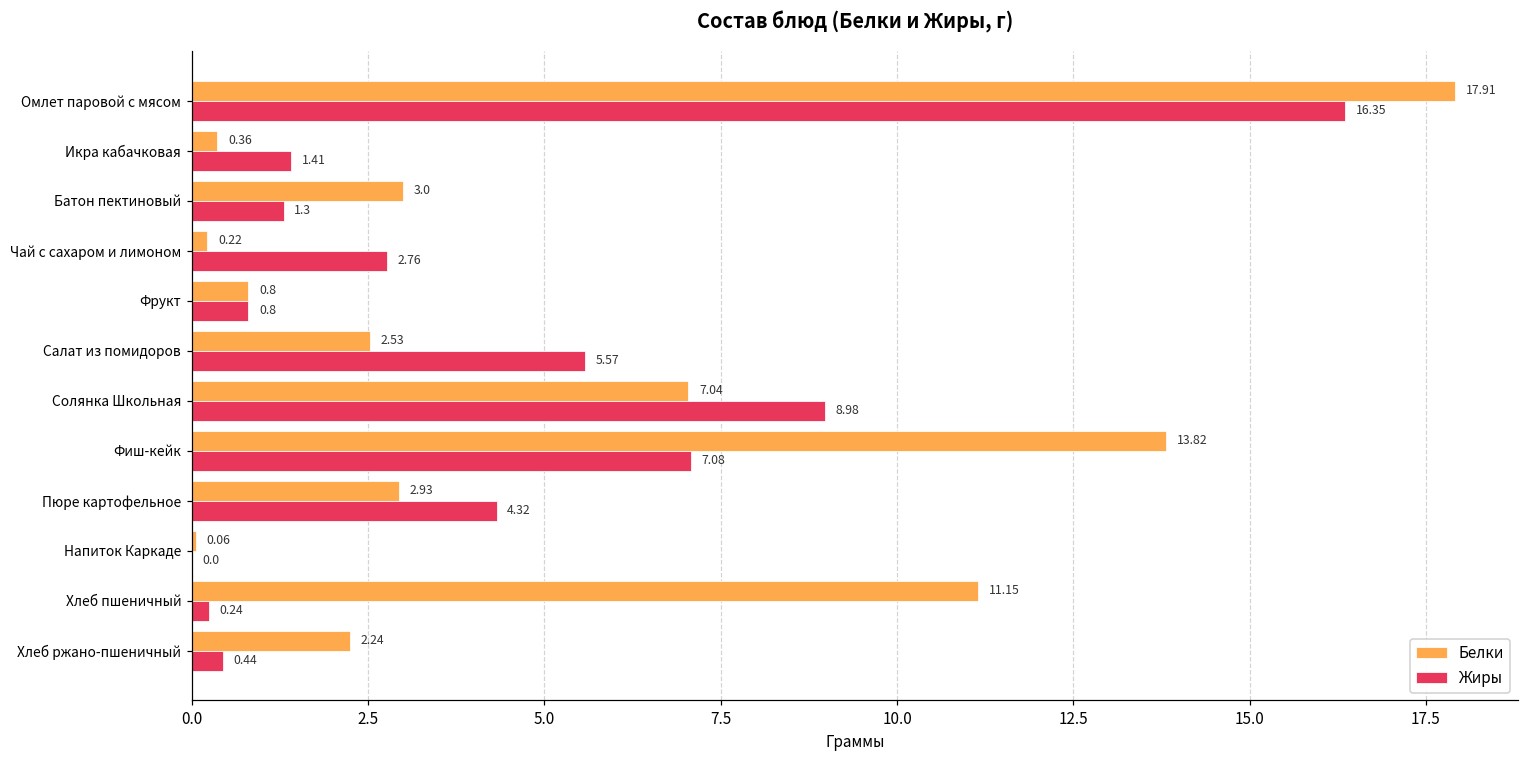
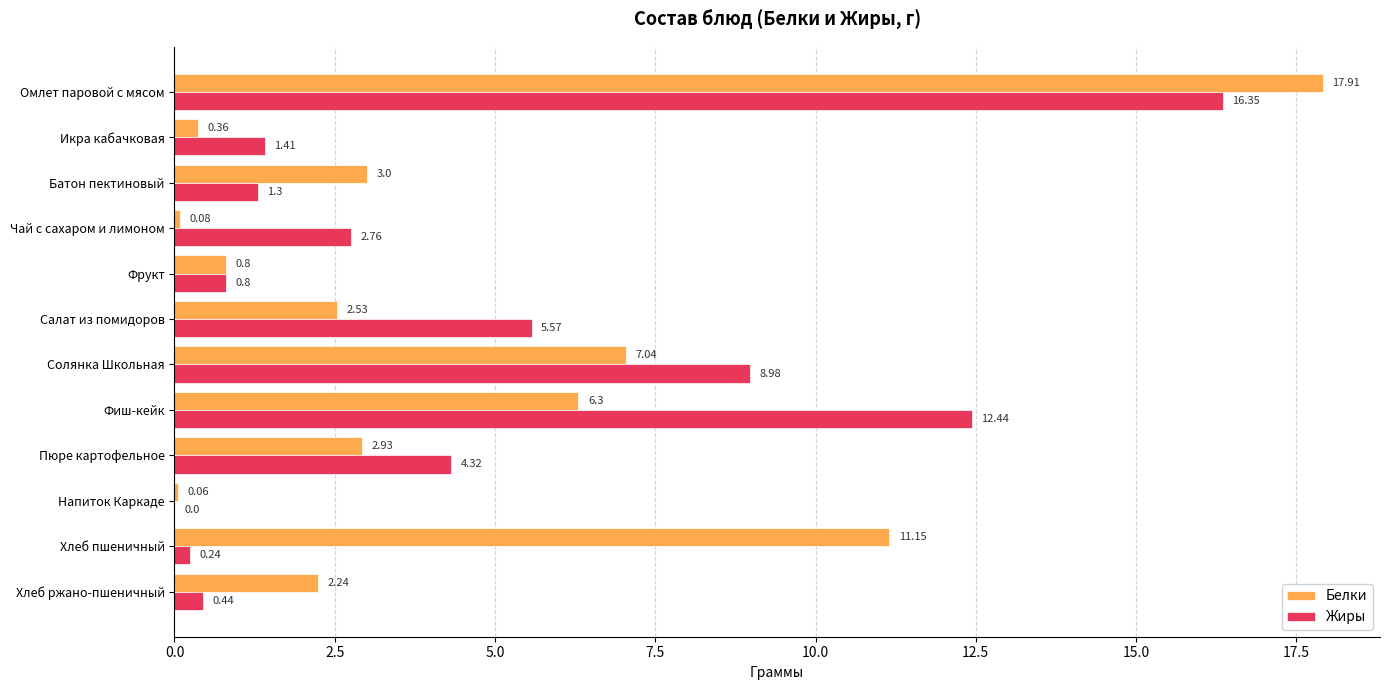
Белки, Чай с сахаром и лимоном: 0.22 -> 0.08
Белки, Фиш-кейк: 13.82 -> 6.3
Жиры, Фиш-кейк: 7.08 -> 12.44
